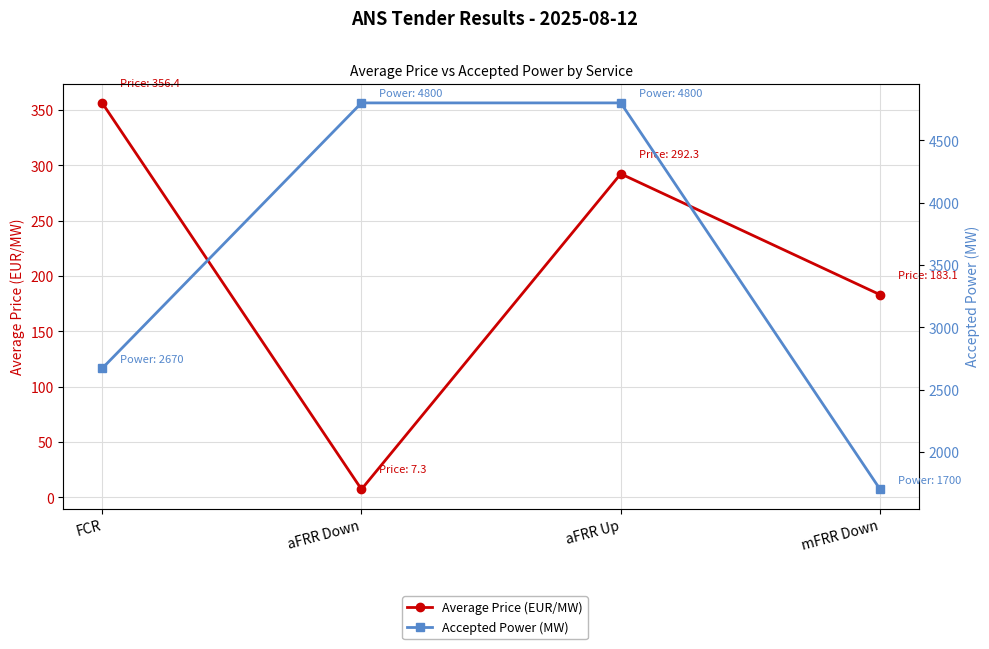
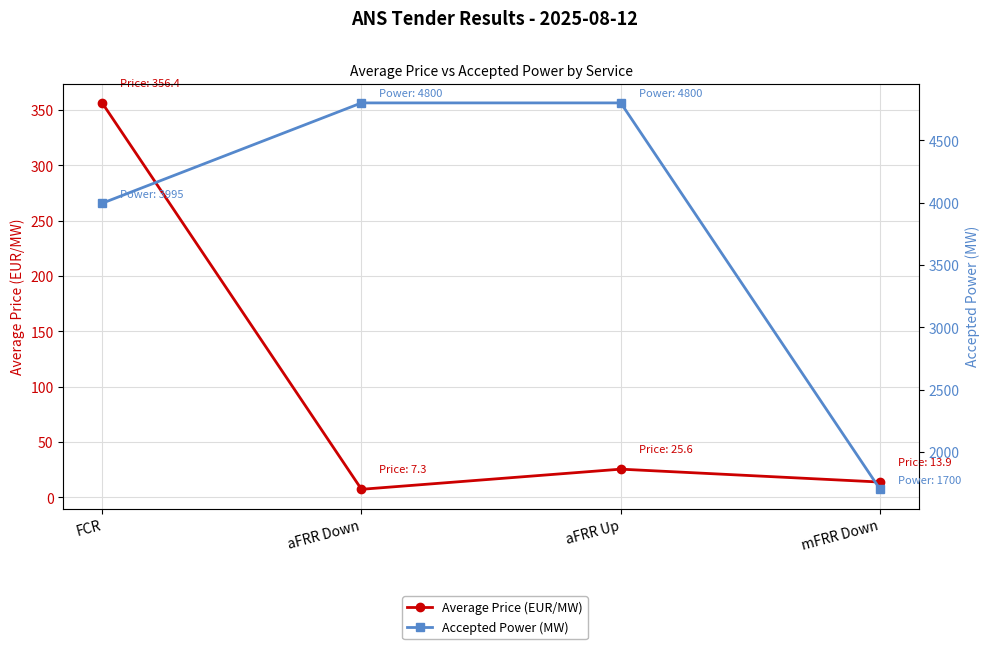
Average Price (EUR/MW), aFRR Up: 292.3 -> 25.6
Average Price (EUR/MW), mFRR Down: 183.1 -> 13.9
Accepted Power (MW), FCR: 2670 -> 3995
